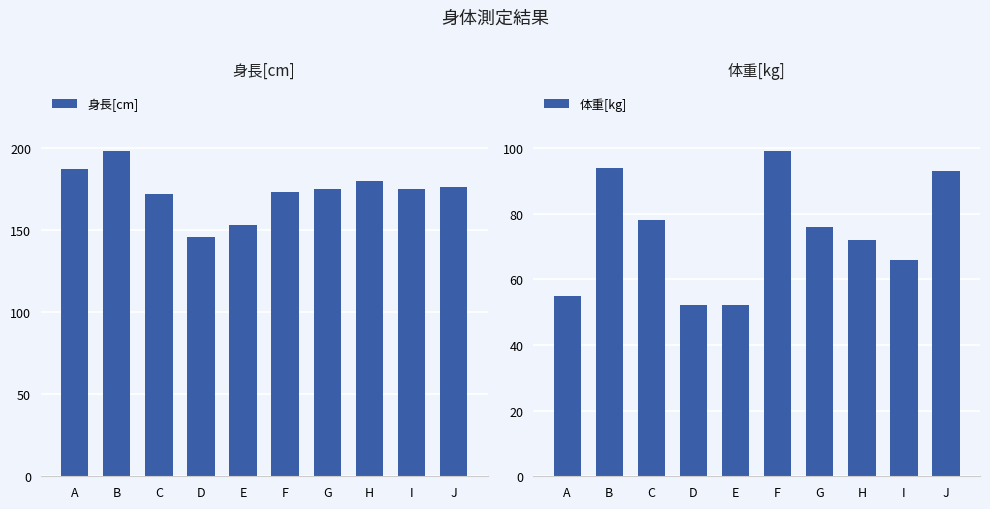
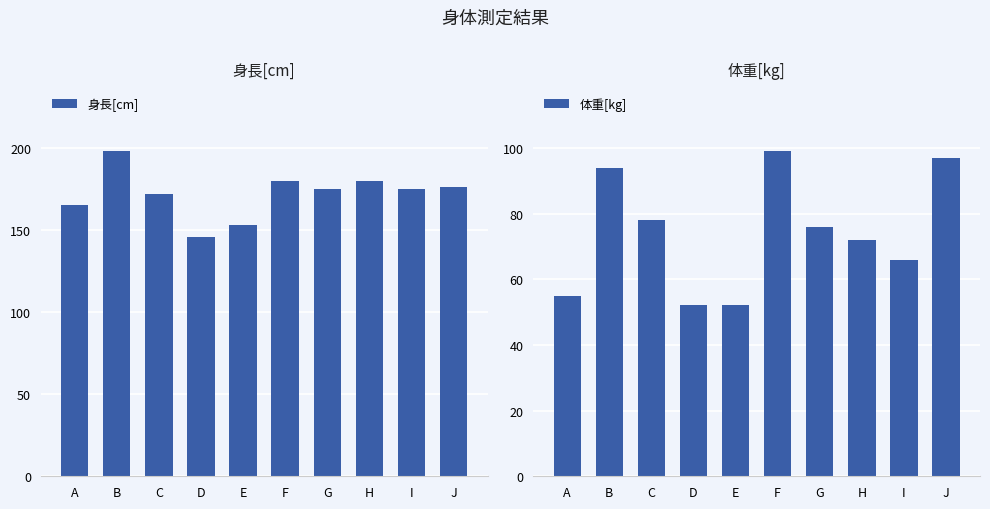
身長[cm], A: 187 -> 165
身長[cm], F: 173 -> 180
体重[kg], J: 93 -> 97
